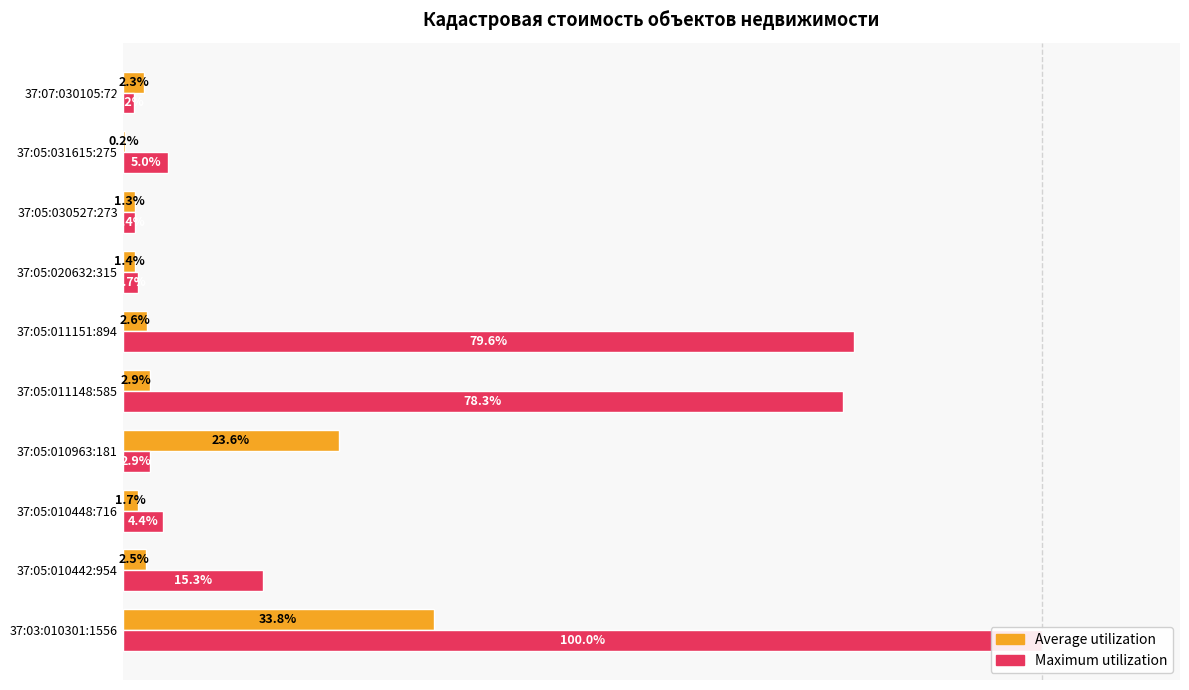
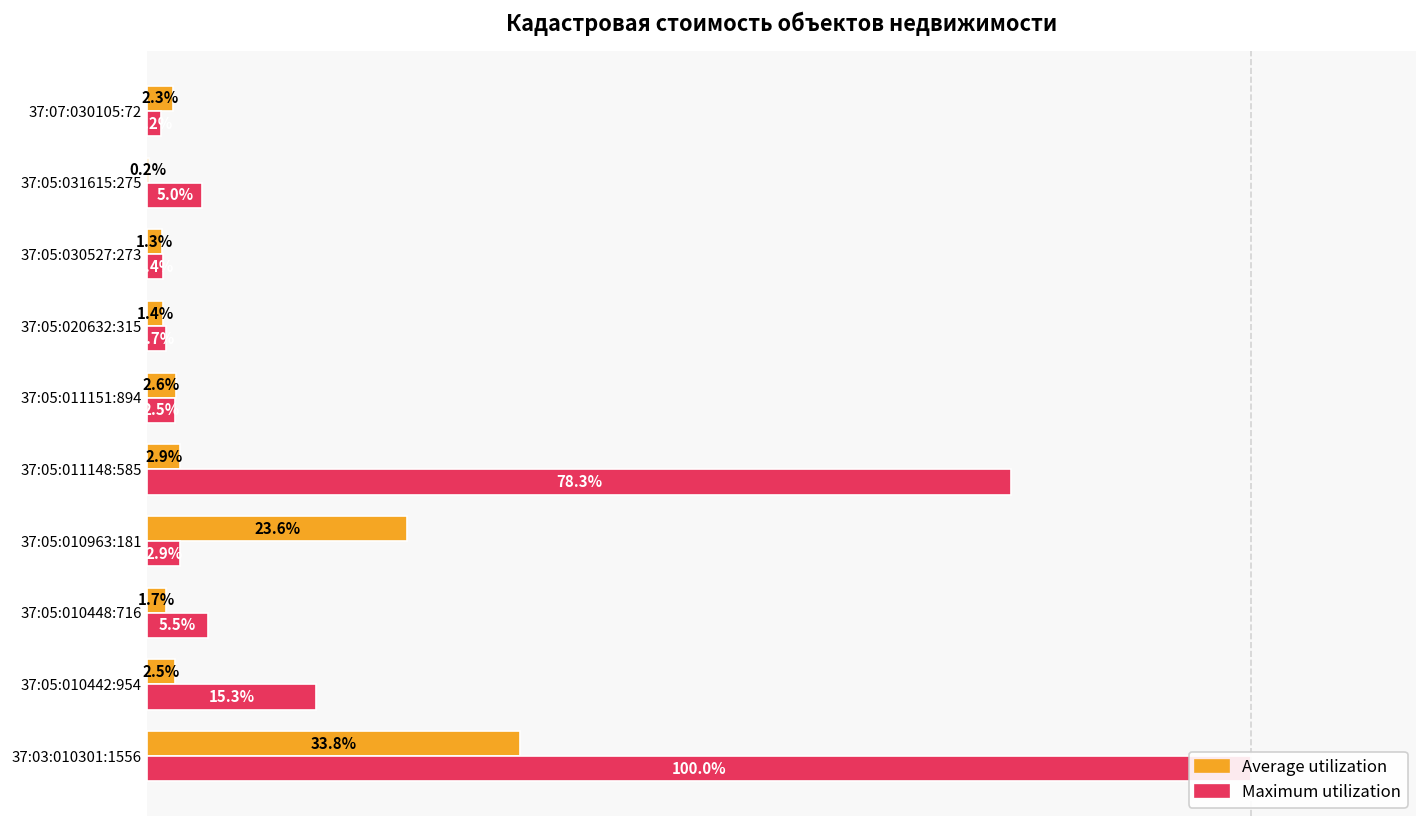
Maximum utilization, 37:05:011151:894: 79.6% -> 2.5%
Maximum utilization, 37:05:010448:716: 4.4% -> 5.5%
